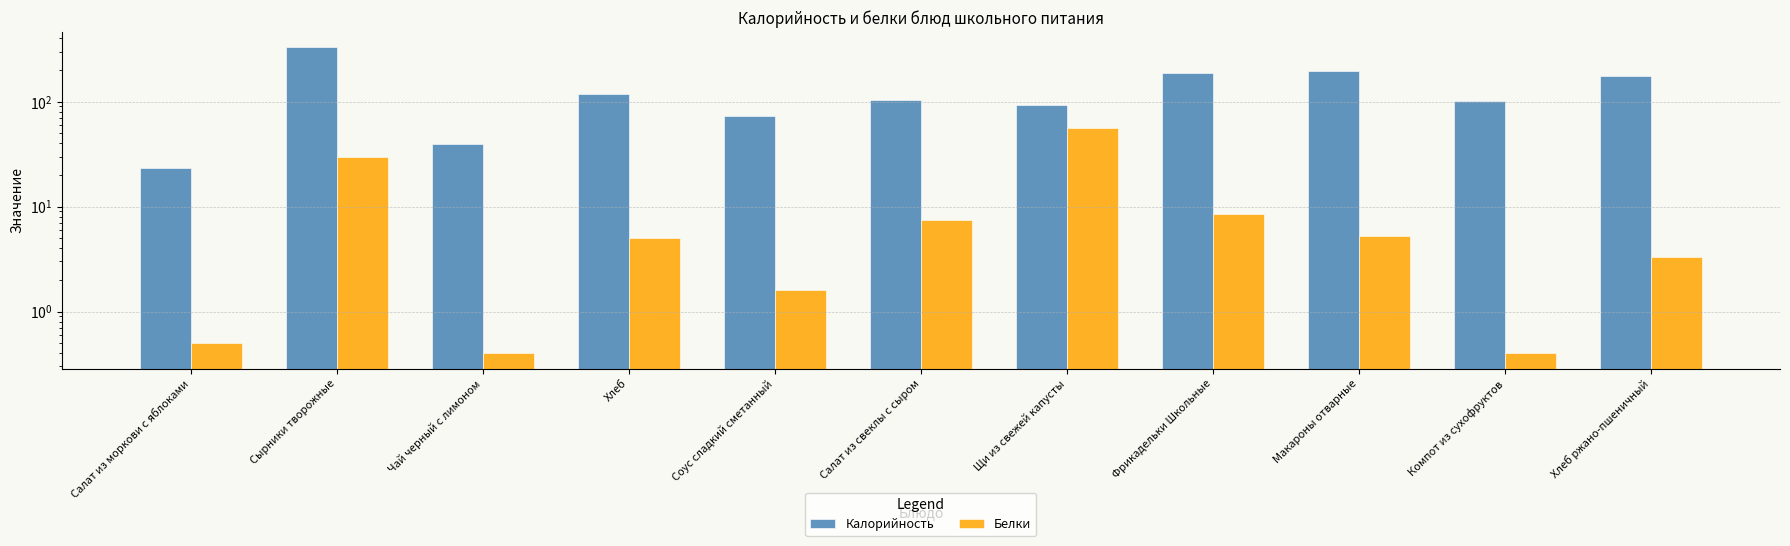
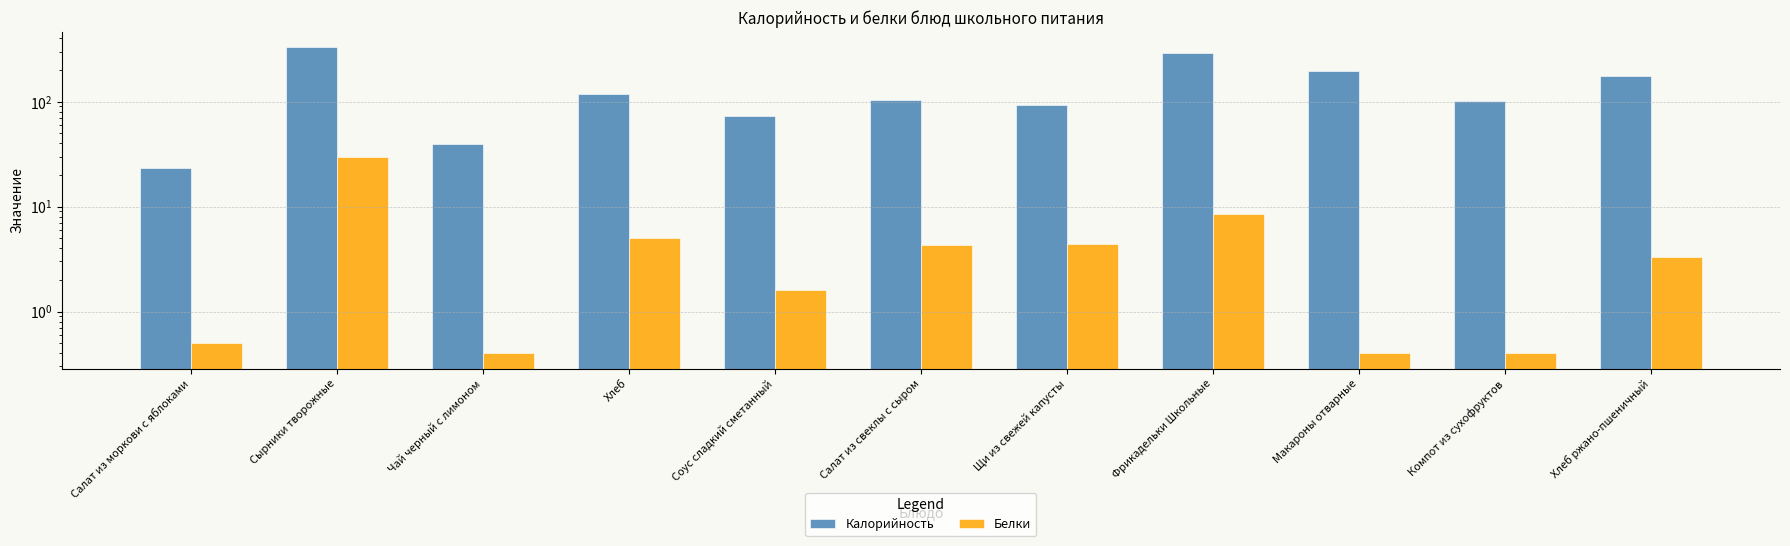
Белки, Салат из свеклы с сыром: 7 -> 4.3
Белки, Щи из свежей капусты: 60 -> 4.4
Калорийность, Фрикадельки Школьные: 190 -> 290
Белки, Макароны отварные: 5 -> 0.4
